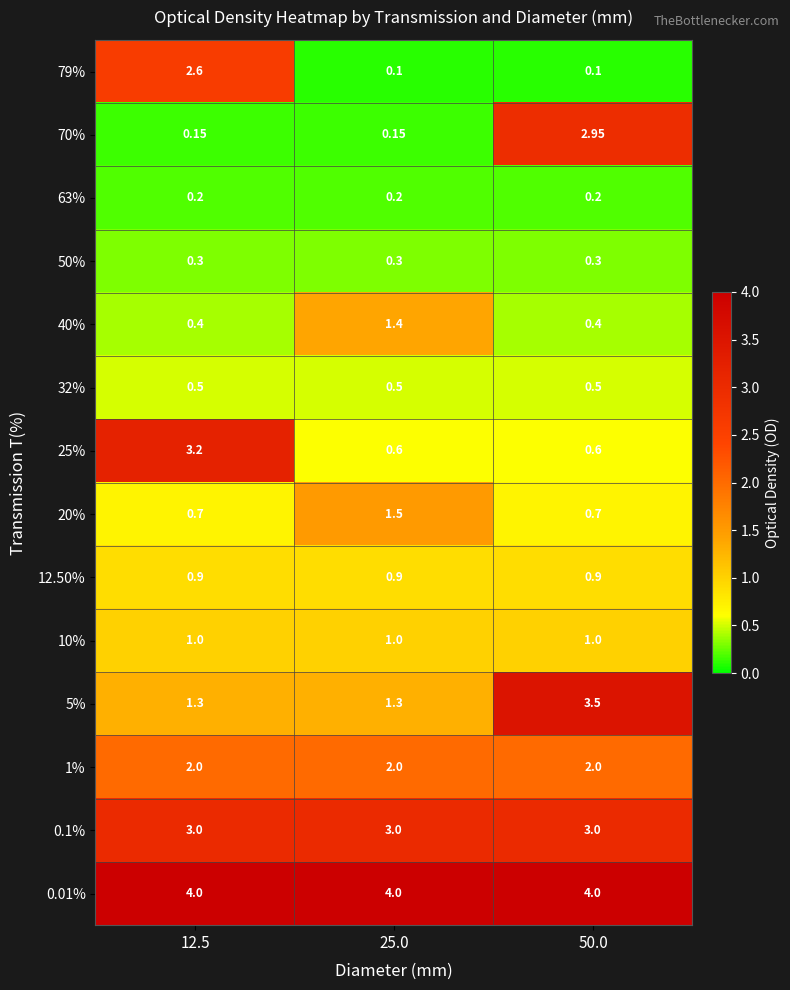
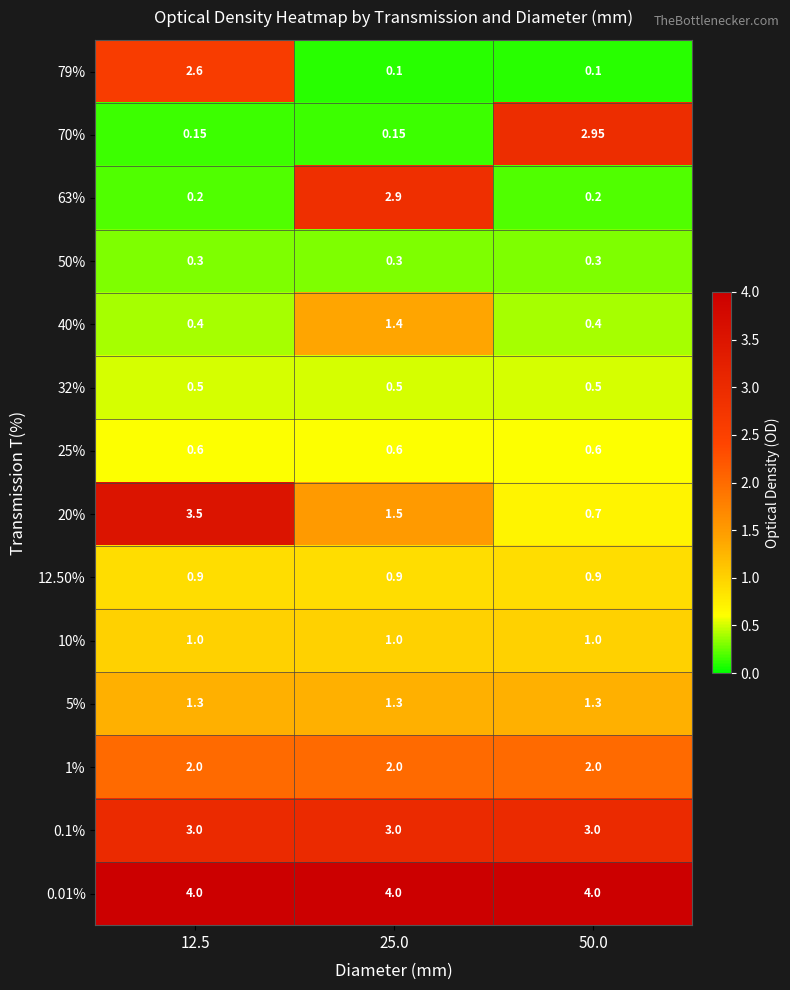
63%, 25.0: 0.2 -> 2.9
25%, 12.5: 3.2 -> 0.6
20%, 12.5: 0.7 -> 3.5
5%, 50.0: 3.5 -> 1.3
